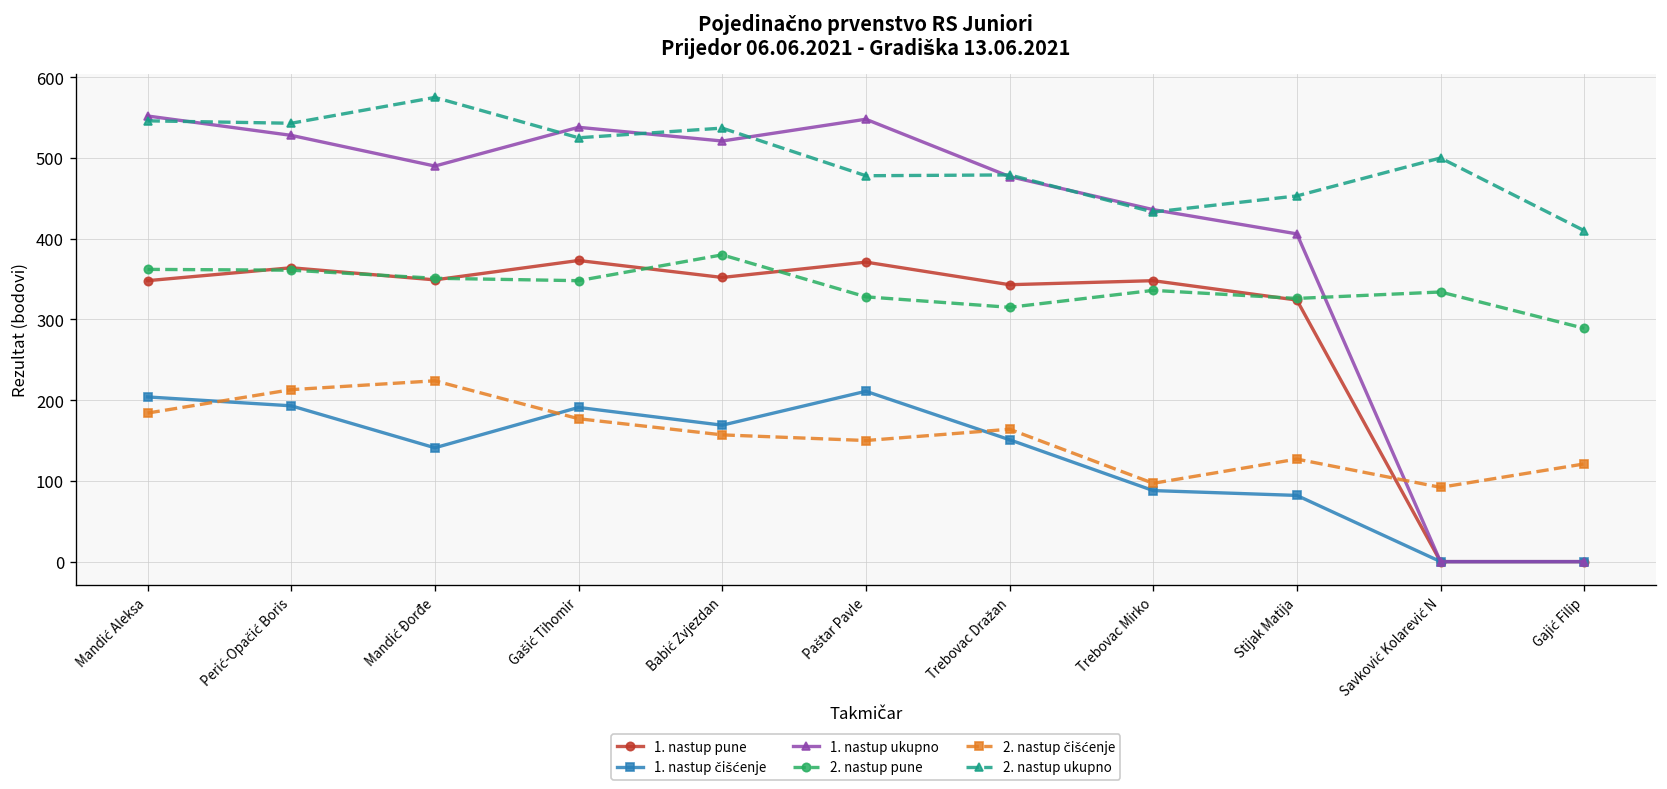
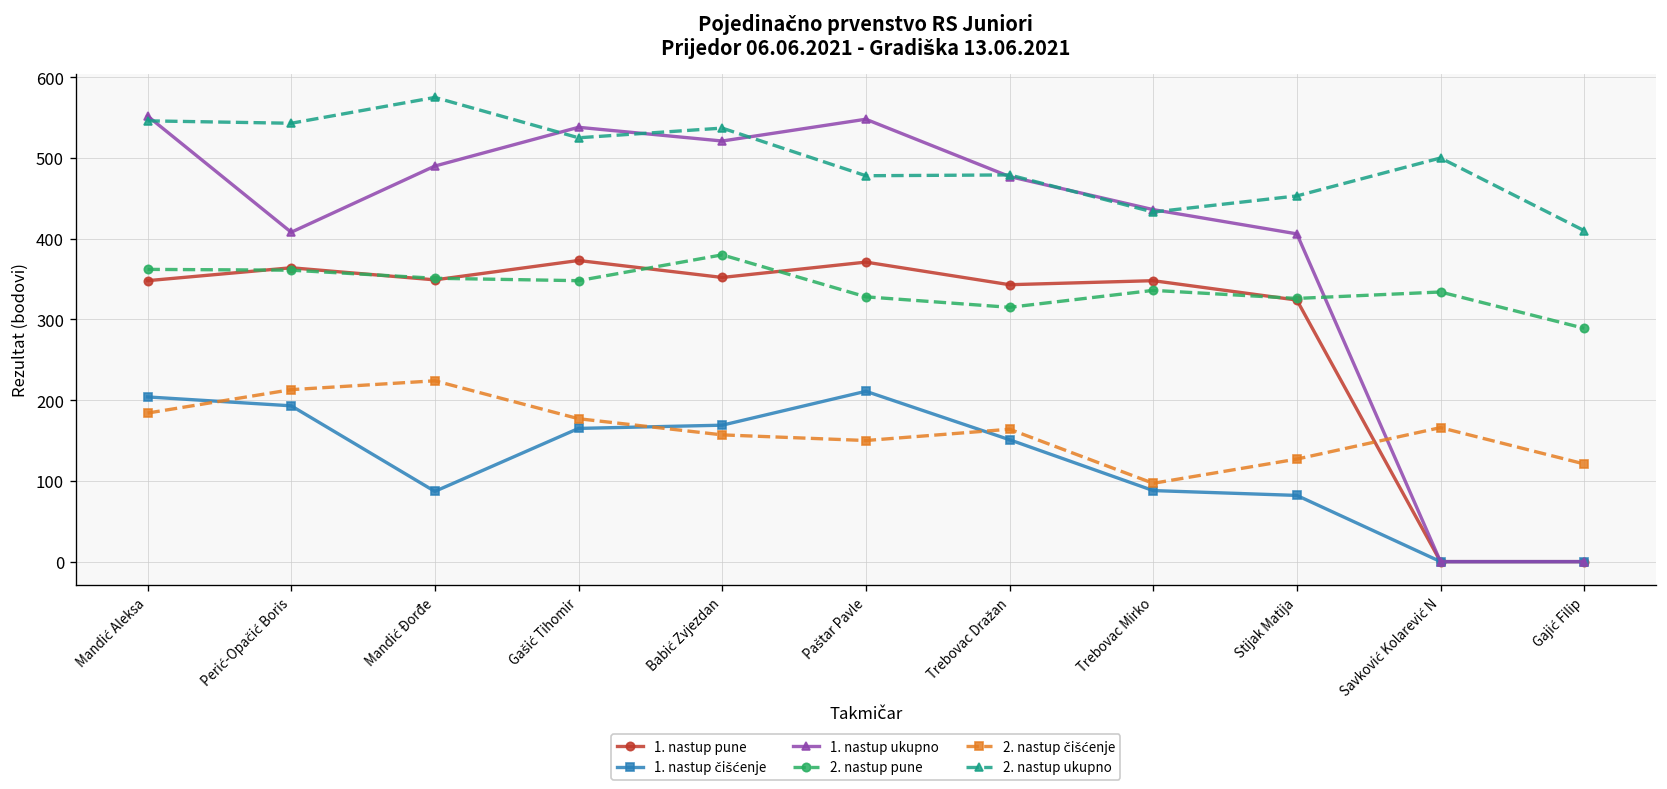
1. nastup ukupno, Perić-Opačić Boris: 530 -> 410
1. nastup čišćenje, Mandić Đorđe: 140 -> 90
1. nastup čišćenje, Gašić Tihomir: 190 -> 170
2. nastup čišćenje, Savković Kolarević N: 90 -> 170
